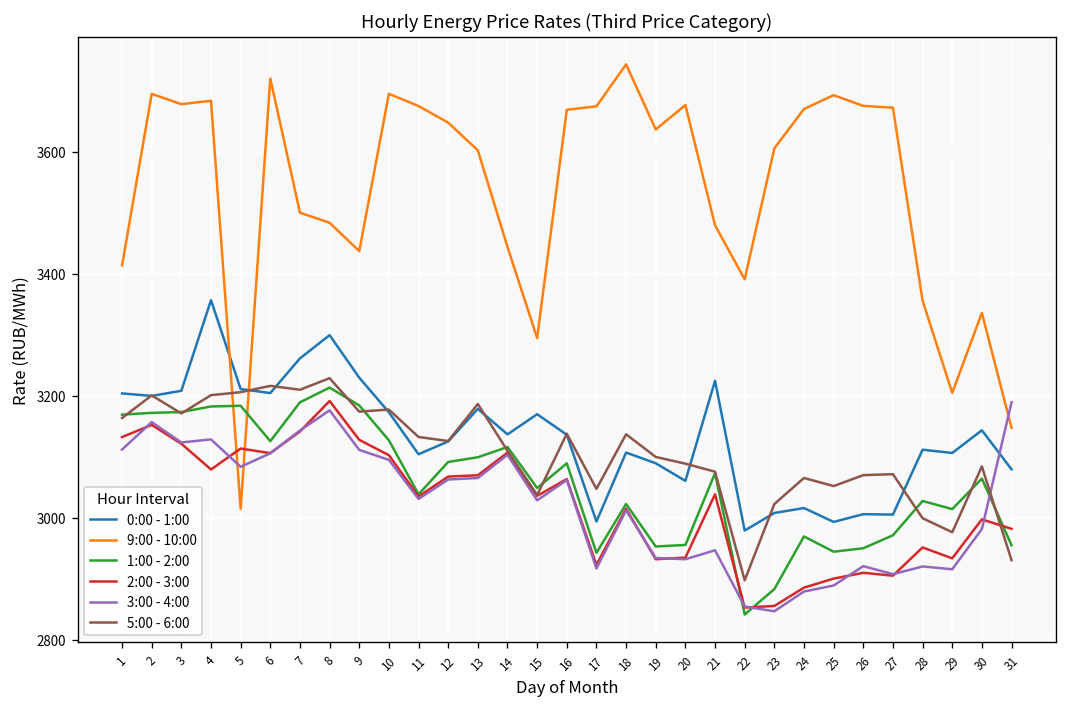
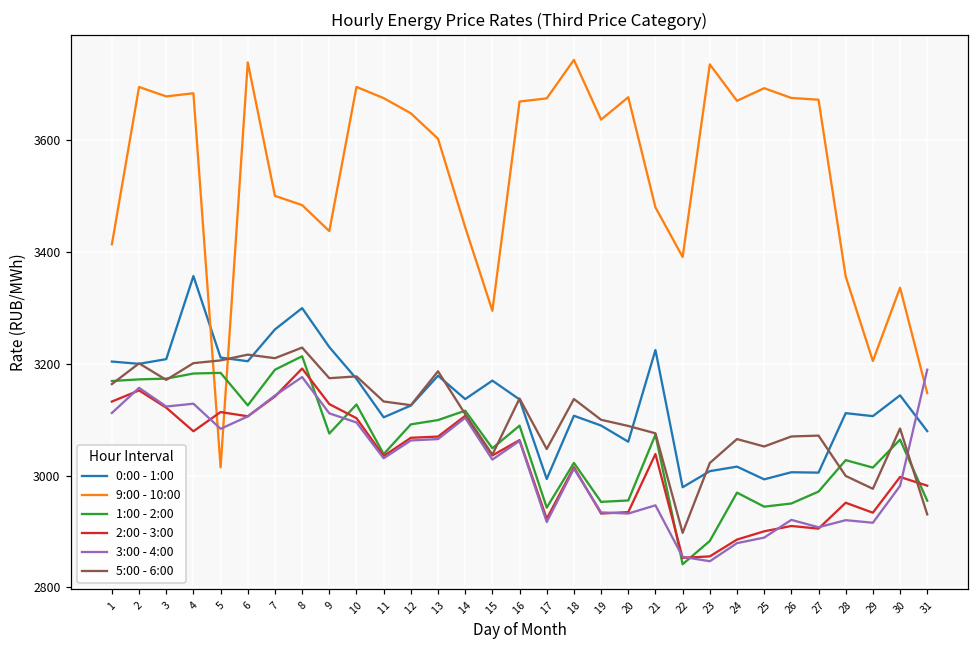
9:00 - 10:00, 6: 3720 -> 3740
1:00 - 2:00, 9: 3180 -> 3080
9:00 - 10:00, 23: 3610 -> 3730
